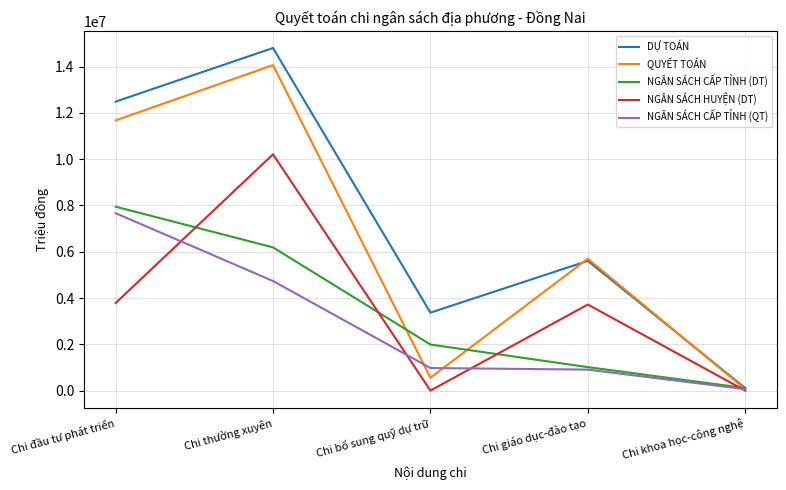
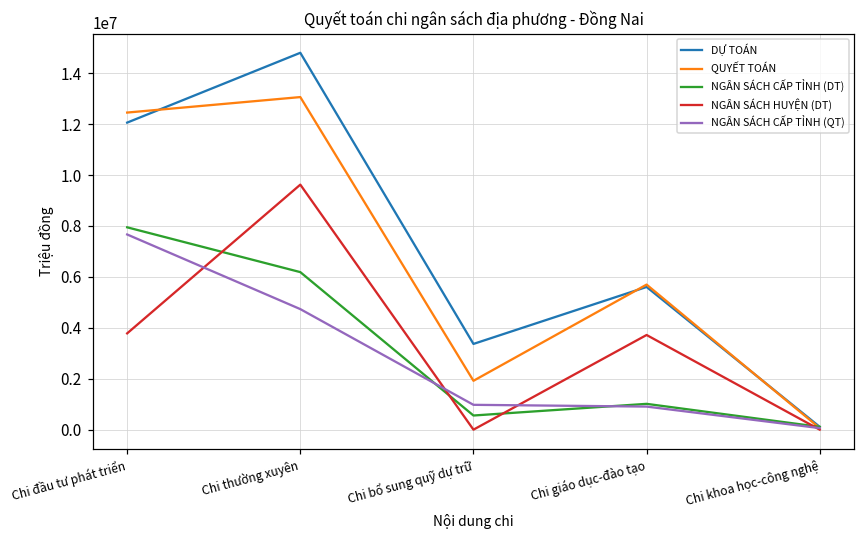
DỰ TOÁN, Chi đầu tư phát triển: 12500000 -> 12100000
QUYẾT TOÁN, Chi đầu tư phát triển: 11700000 -> 12500000
QUYẾT TOÁN, Chi thường xuyên: 14100000 -> 13100000
NGÂN SÁCH HUYỆN (DT), Chi thường xuyên: 10200000 -> 9600000
QUYẾT TOÁN, Chi bổ sung quỹ dự trữ: 600000 -> 1900000
NGÂN SÁCH CẤP TỈNH (DT), Chi bổ sung quỹ dự trữ: 2000000 -> 600000
